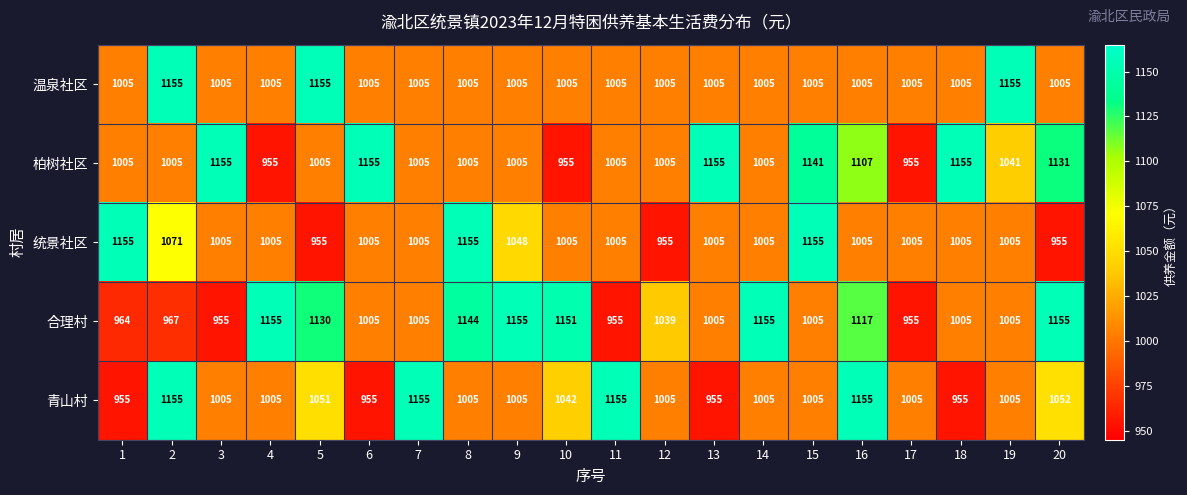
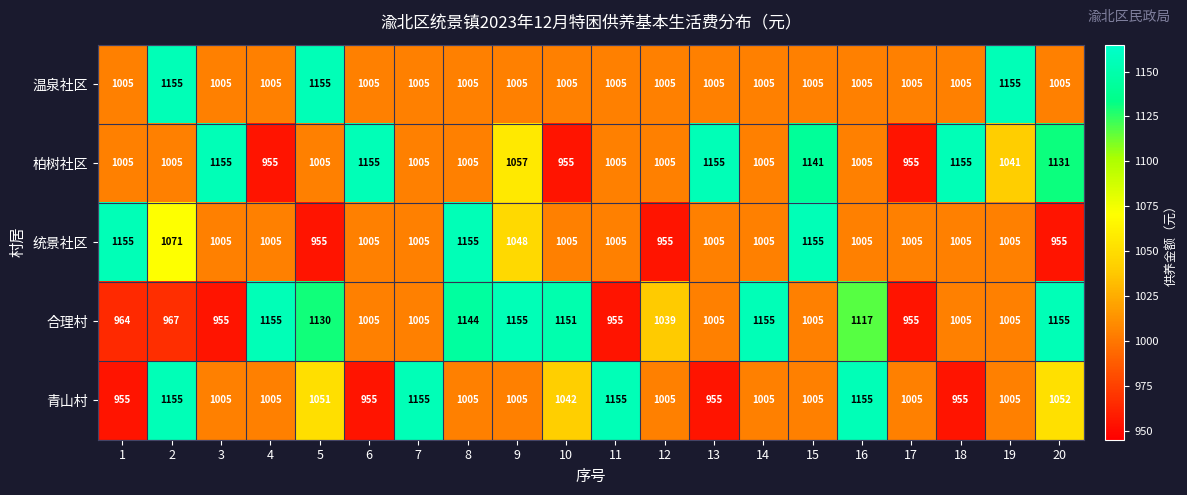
柏树社区, 9: 1005 -> 1057
柏树社区, 16: 1107 -> 1005
